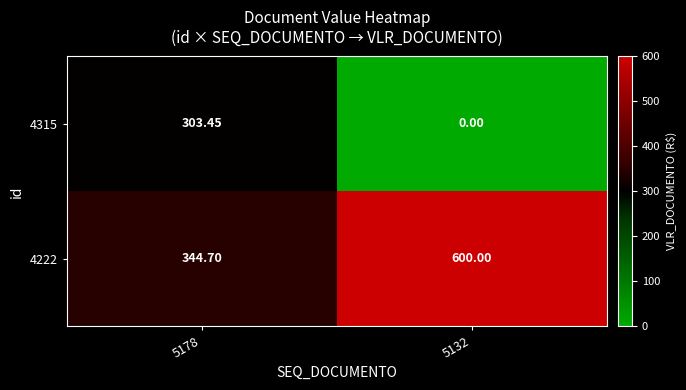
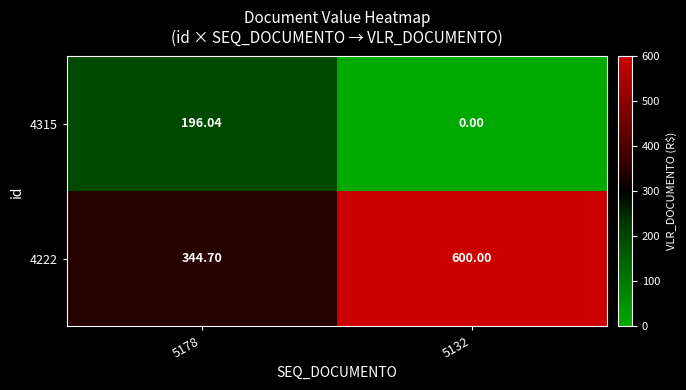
4315, 5178: 303.45 -> 196.04
